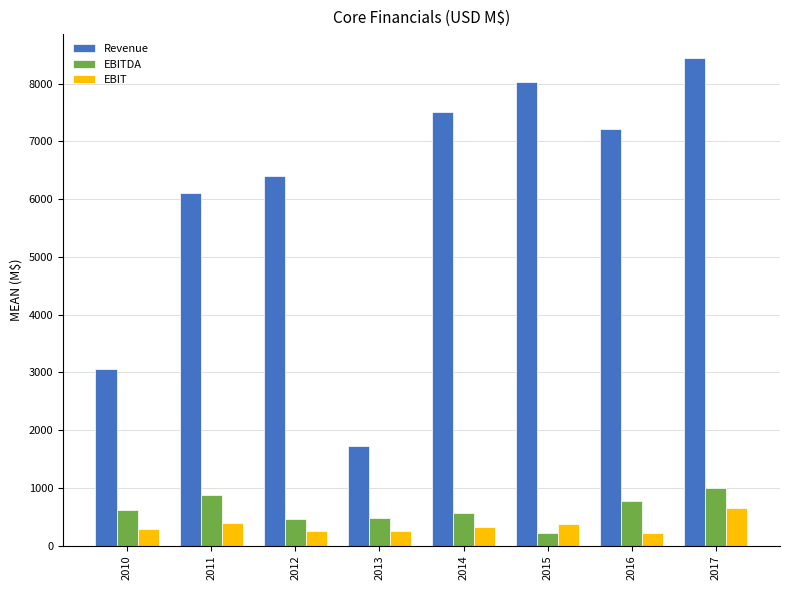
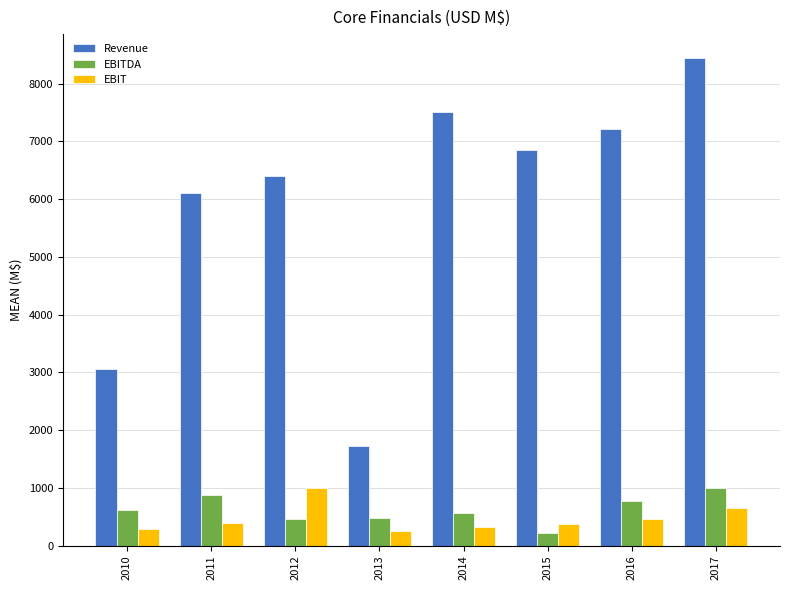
EBIT, 2012: 200 -> 1000
Revenue, 2015: 8000 -> 6800
EBIT, 2016: 200 -> 500
